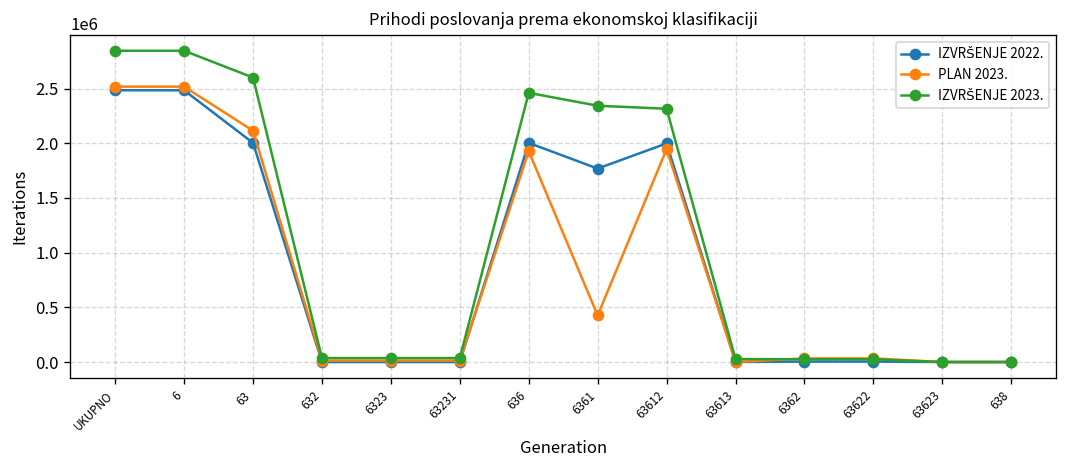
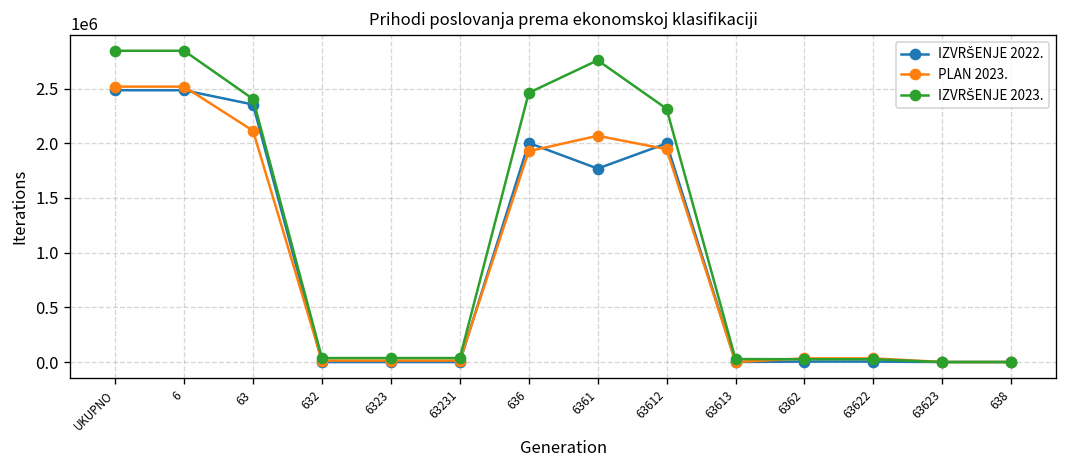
IZVRŠENJE 2022., 63: 2000000 -> 2400000
IZVRŠENJE 2023., 63: 2600000 -> 2400000
PLAN 2023., 6361: 400000 -> 2100000
IZVRŠENJE 2023., 6361: 2300000 -> 2800000
